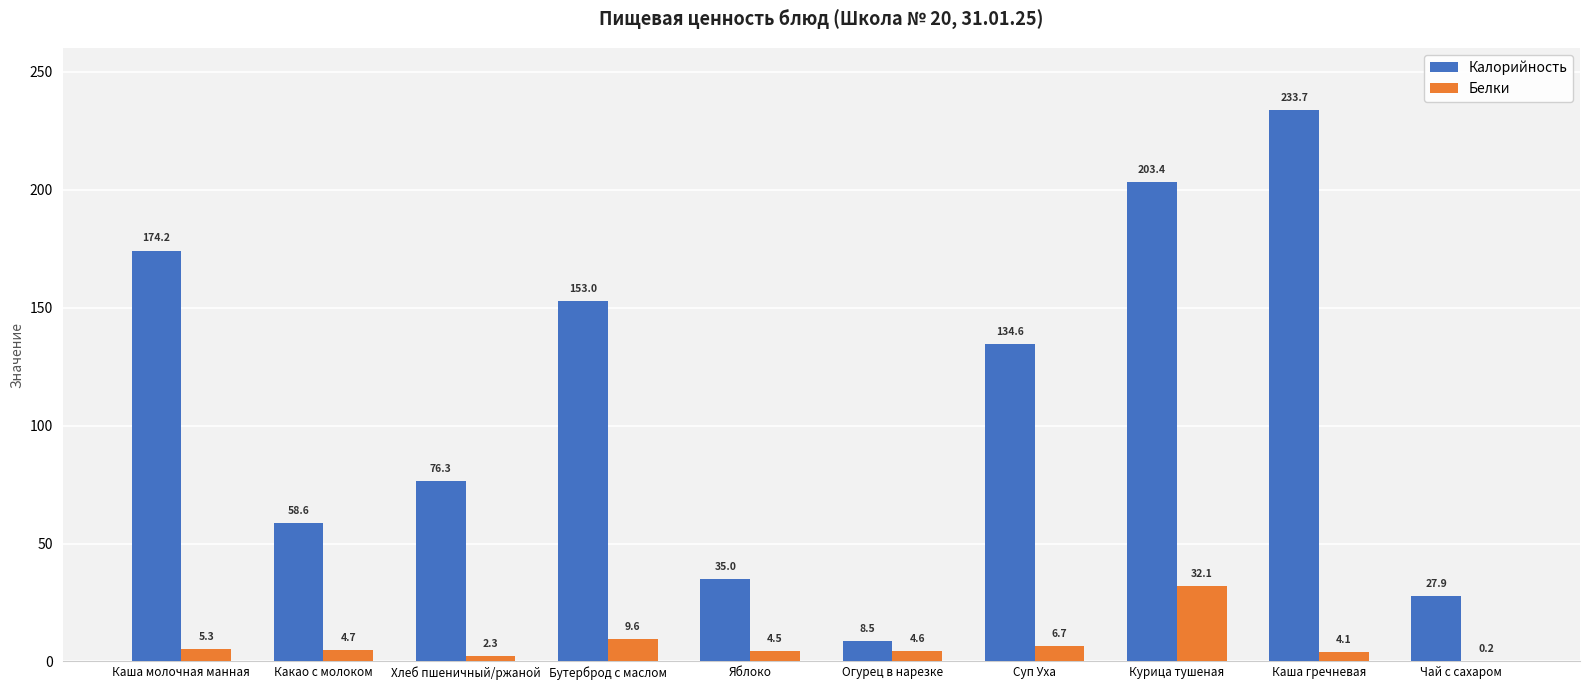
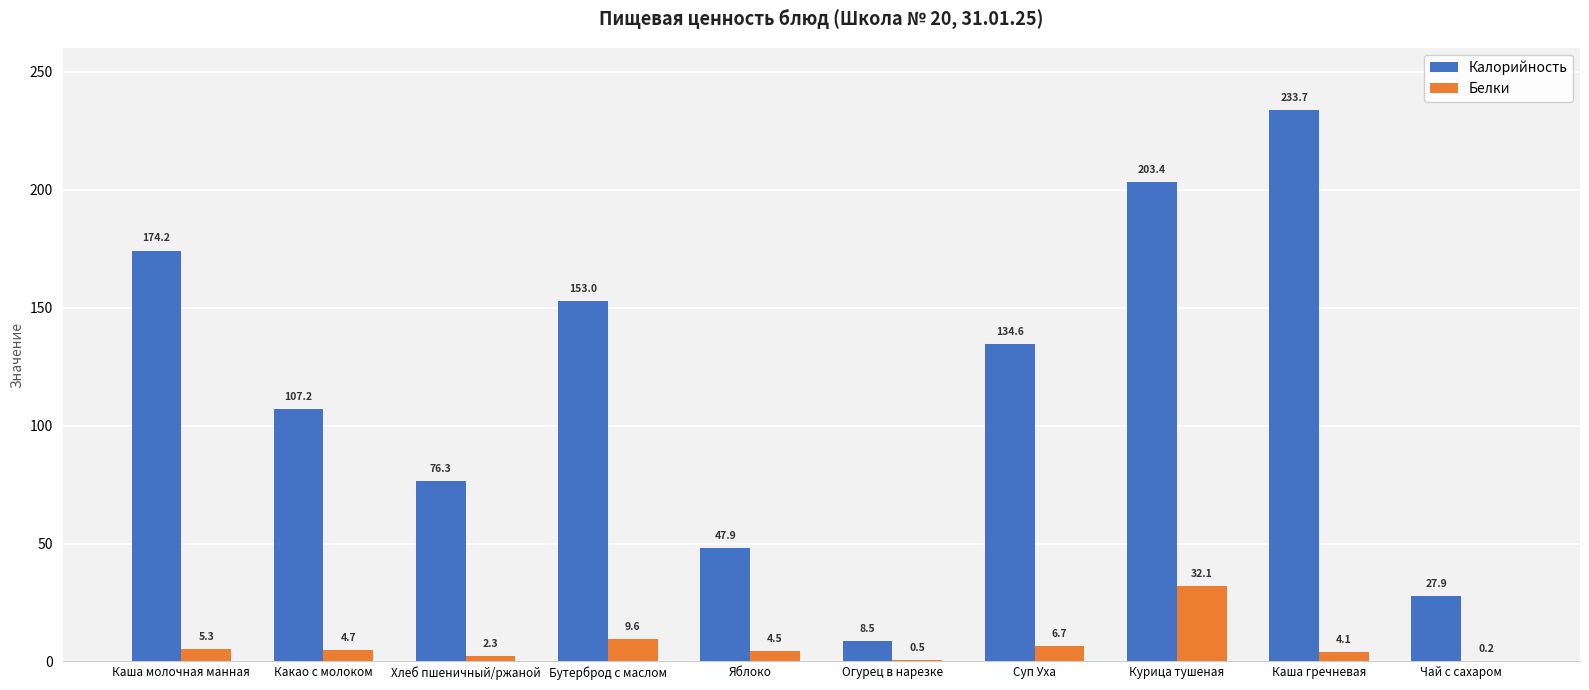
Калорийность, Какао с молоком: 58.6 -> 107.2
Калорийность, Яблоко: 35.0 -> 47.9
Белки, Огурец в нарезке: 4.6 -> 0.5
